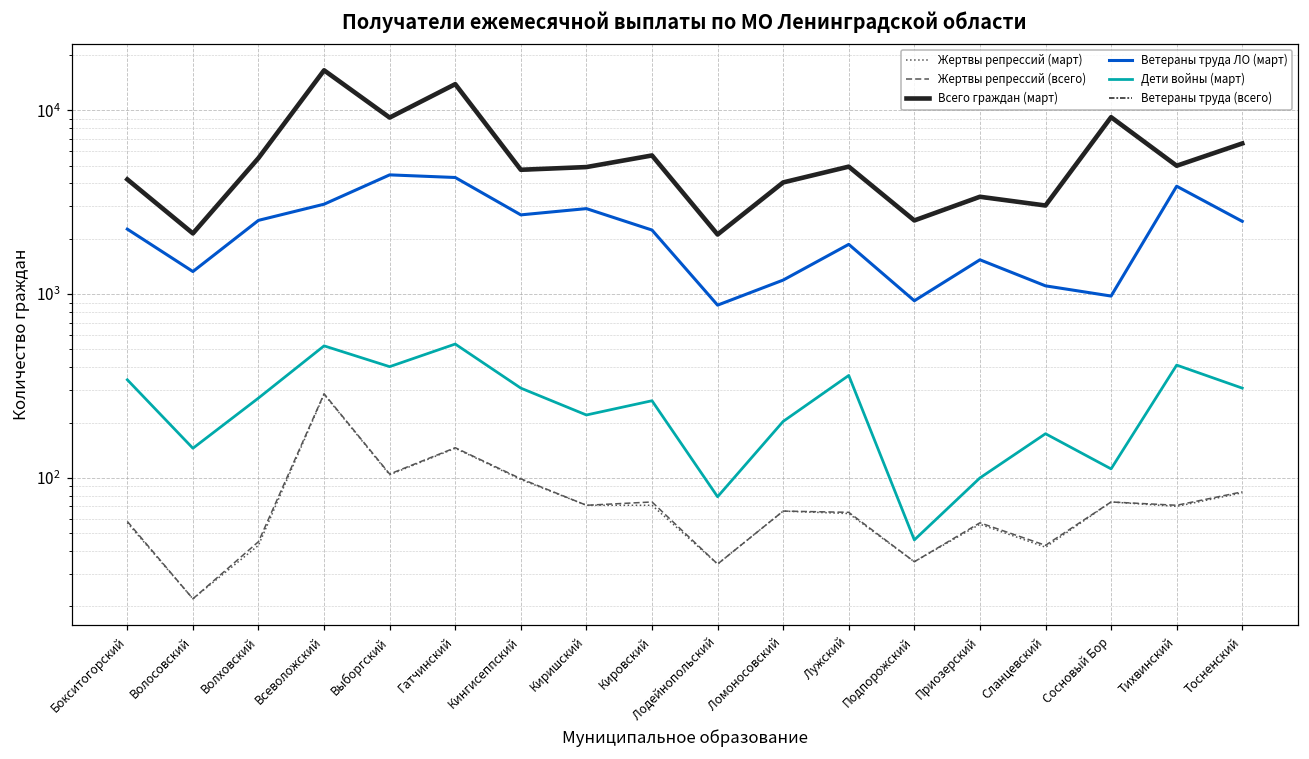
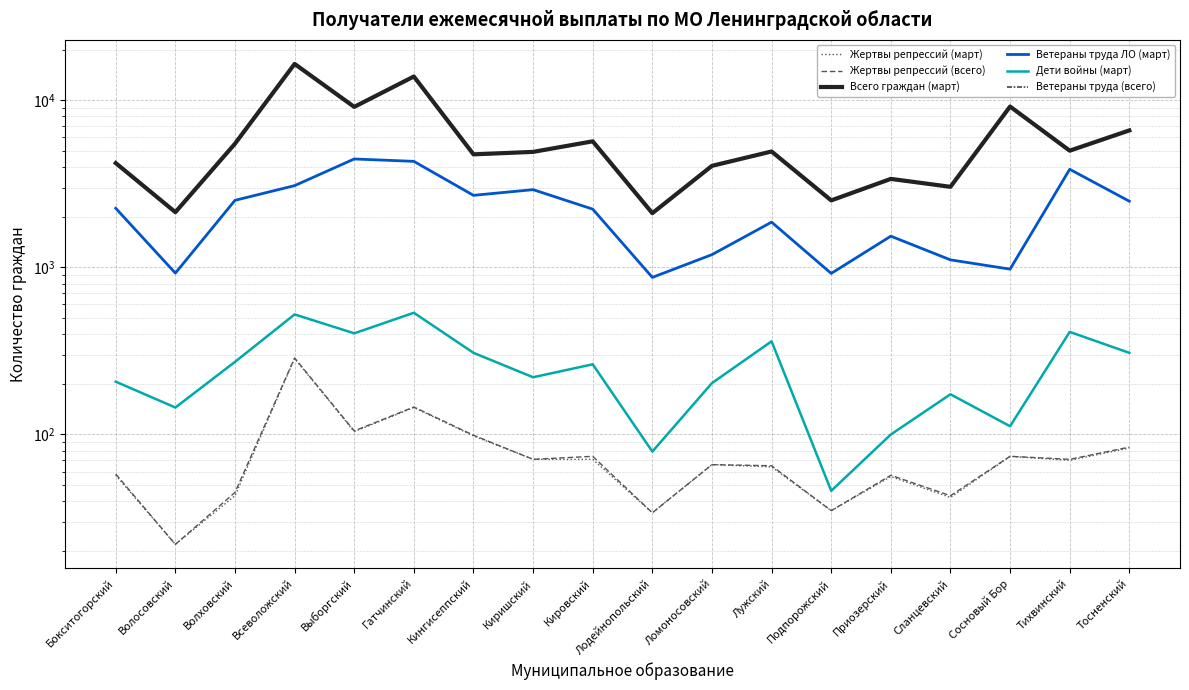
Дети войны (март), Бокситогорский: 340 -> 210
Ветераны труда ЛО (март), Волосовский: 1300 -> 900
